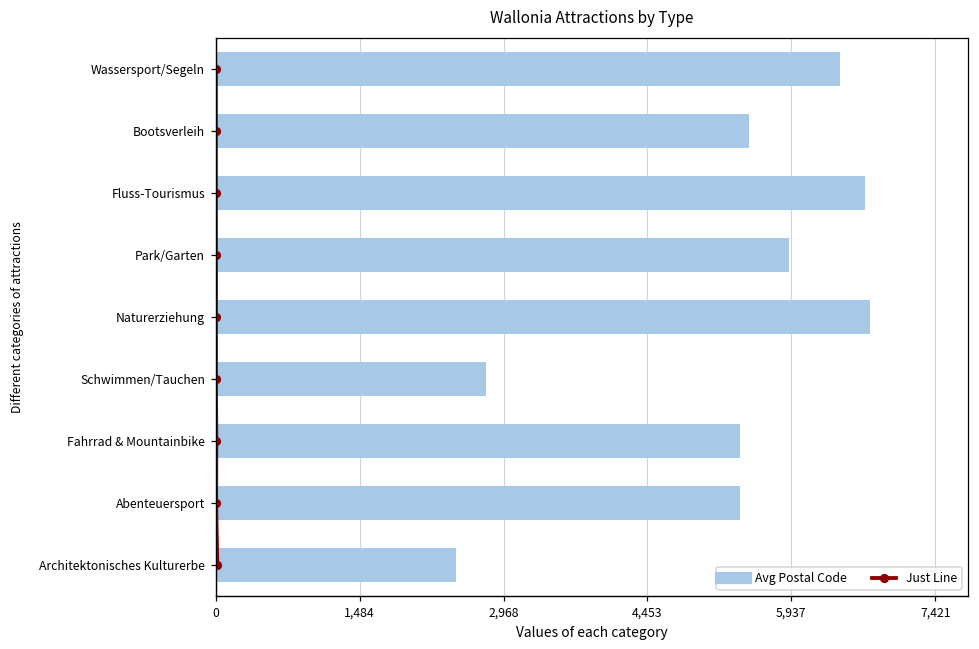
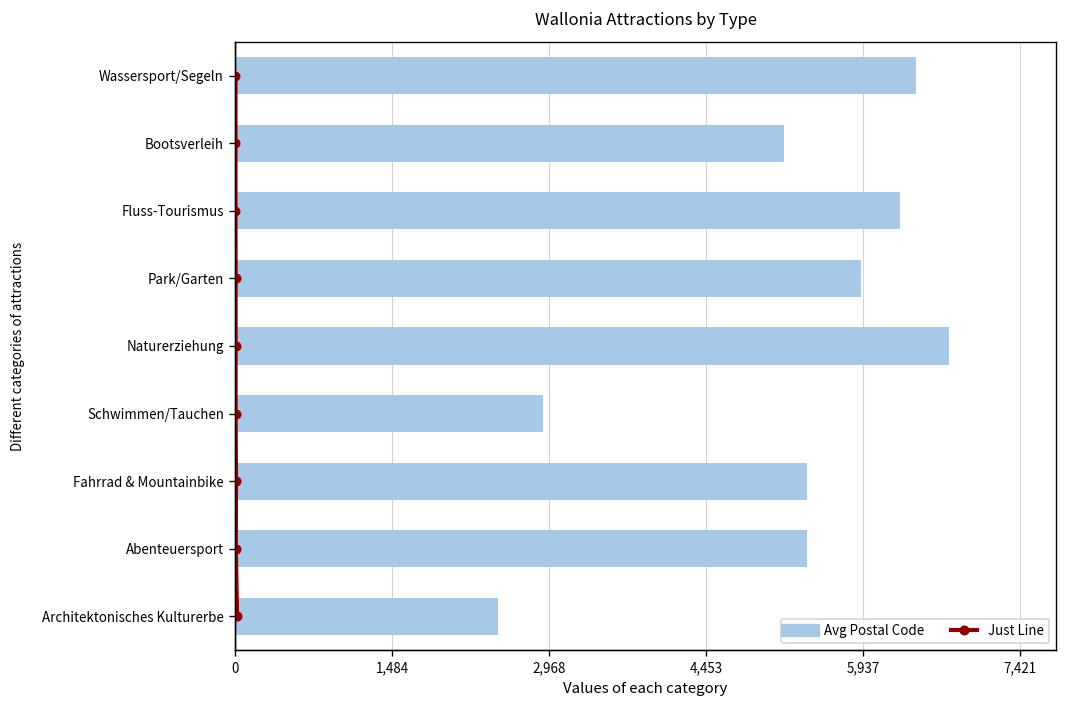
Avg Postal Code, Bootsverleih: 5,500 -> 5,200
Avg Postal Code, Fluss-Tourismus: 6,700 -> 6,300
Avg Postal Code, Schwimmen/Tauchen: 2,800 -> 2,900
